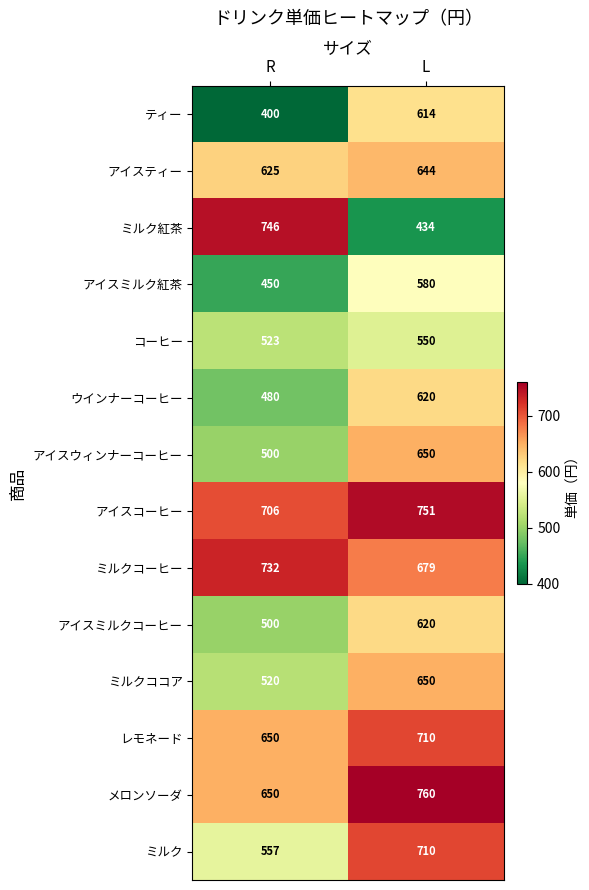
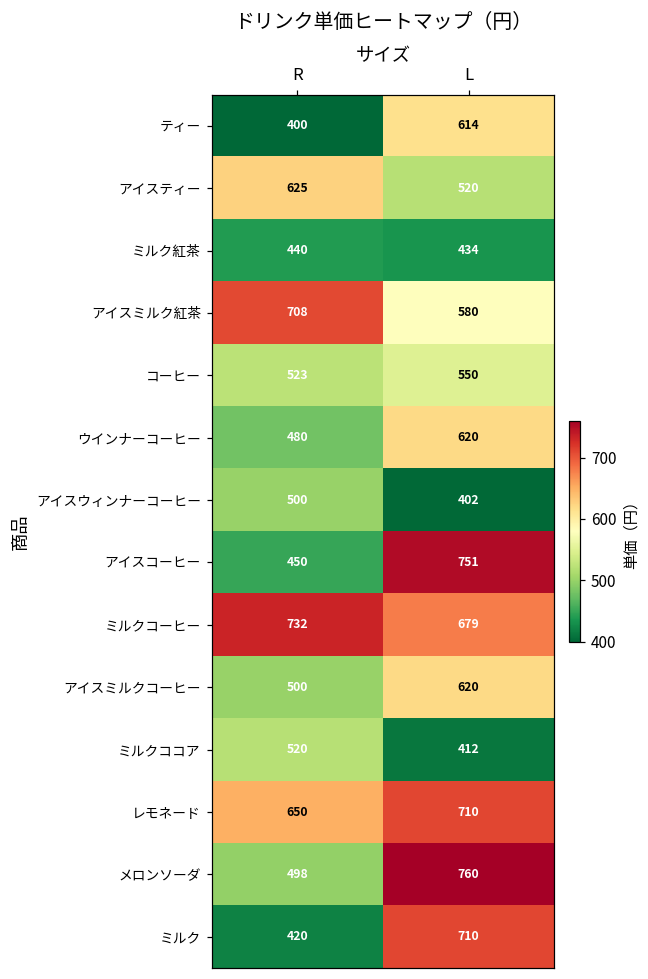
アイスティー, L: 644 -> 520
ミルク紅茶, R: 746 -> 440
アイスミルク紅茶, R: 450 -> 708
アイスウィンナーコーヒー, L: 650 -> 402
アイスコーヒー, R: 706 -> 450
ミルクココア, L: 650 -> 412
メロンソーダ, R: 650 -> 498
ミルク, R: 557 -> 420
